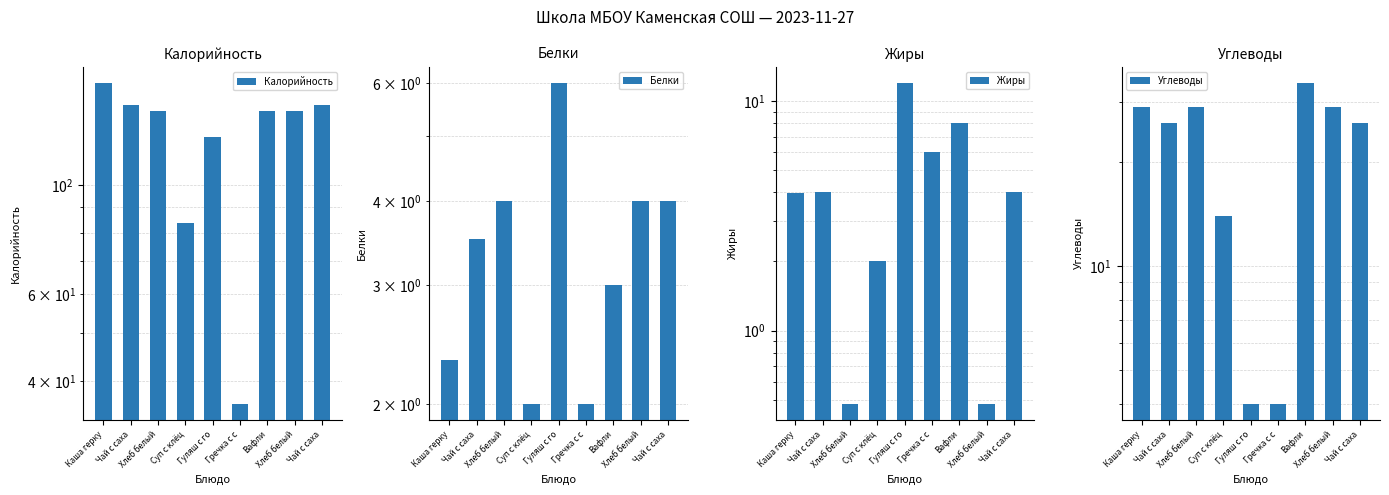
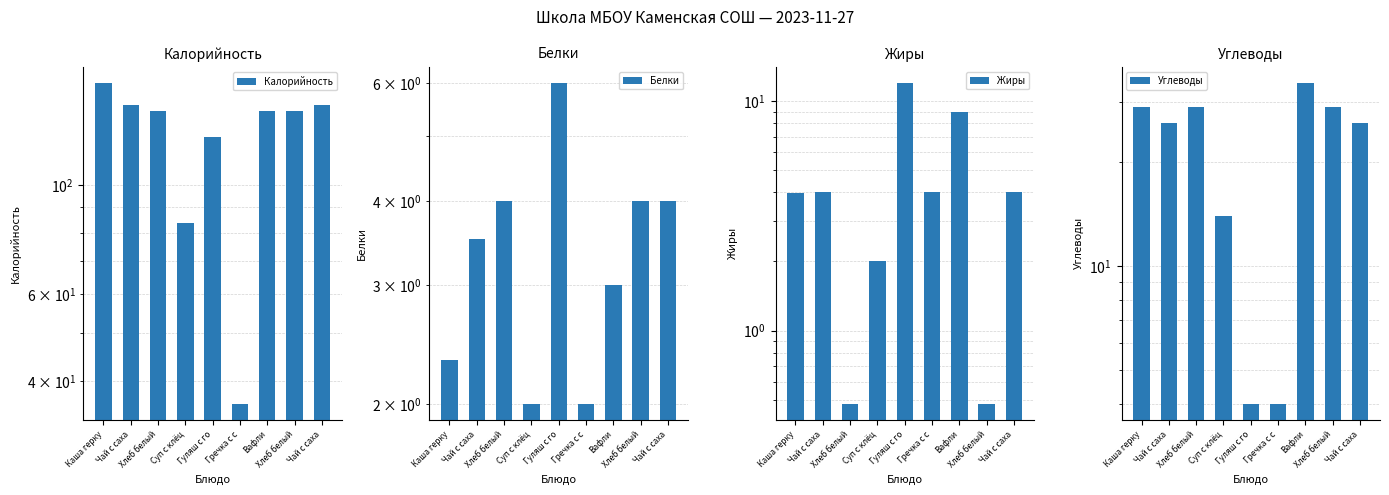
Жиры, Гречка с с: 6 -> 4
Жиры, Вафли: 8 -> 9
